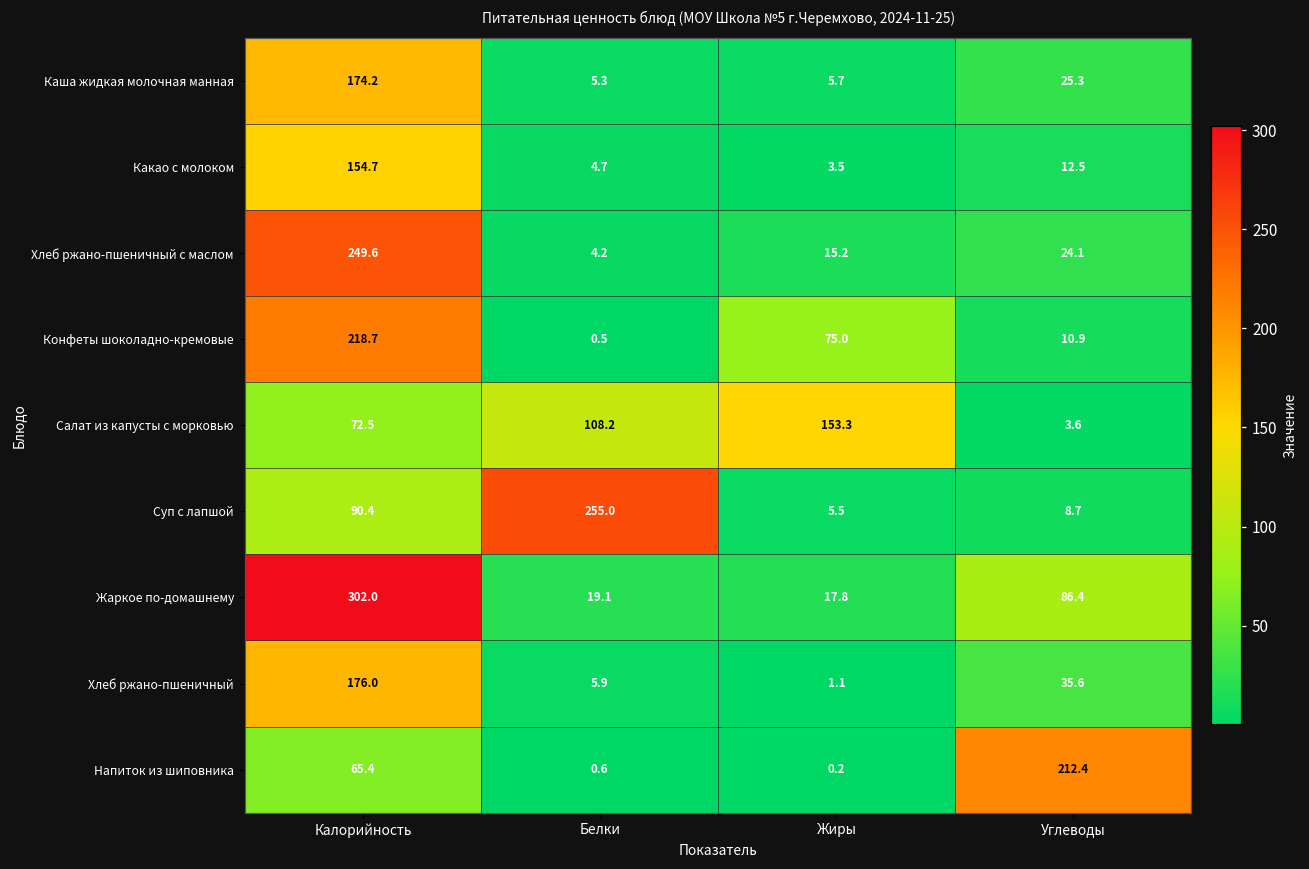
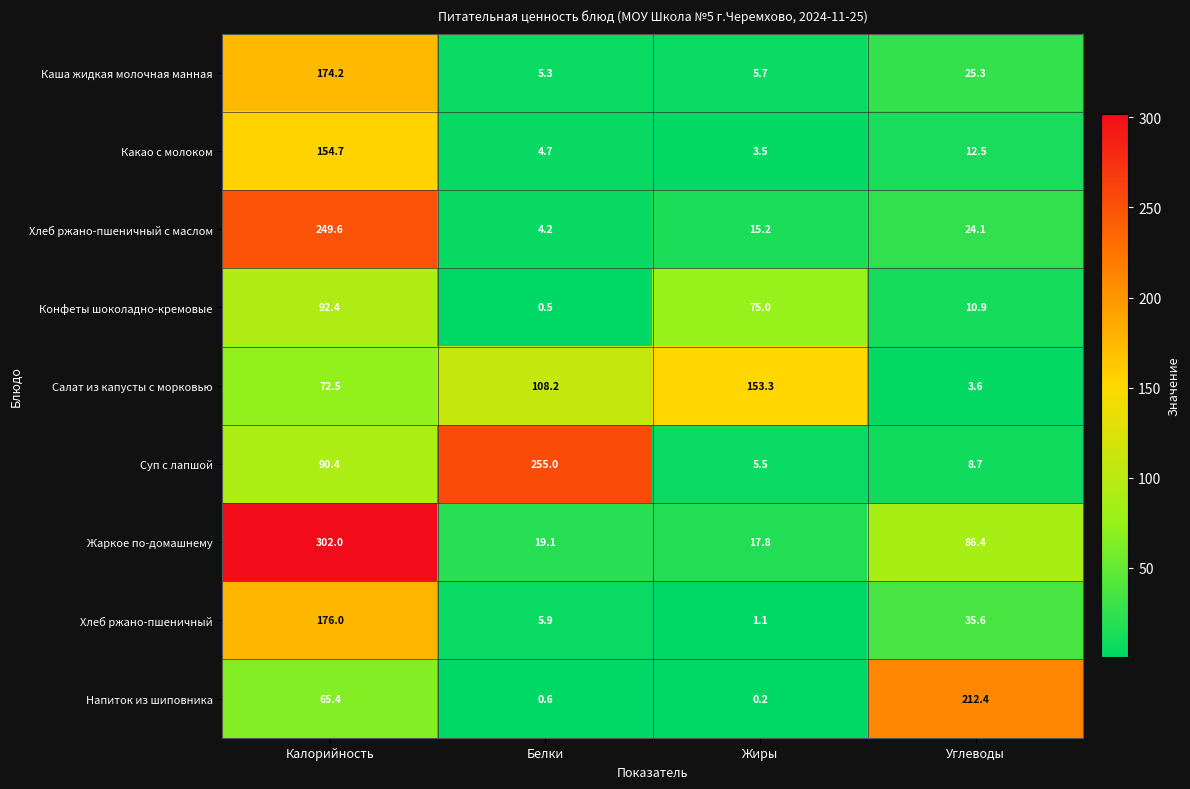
Конфеты шоколадно-кремовые, Калорийность: 218.7 -> 92.4
